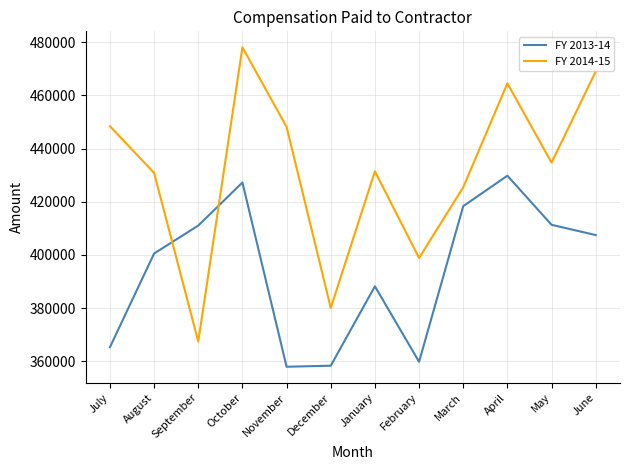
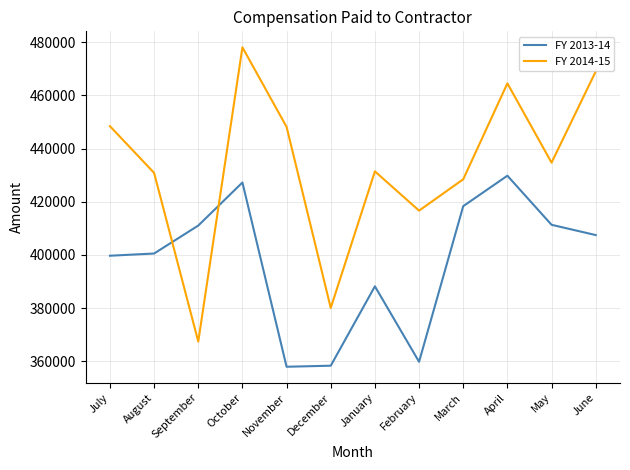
FY 2013-14, July: 365000 -> 400000
FY 2014-15, February: 399000 -> 417000
FY 2014-15, March: 425000 -> 428000
